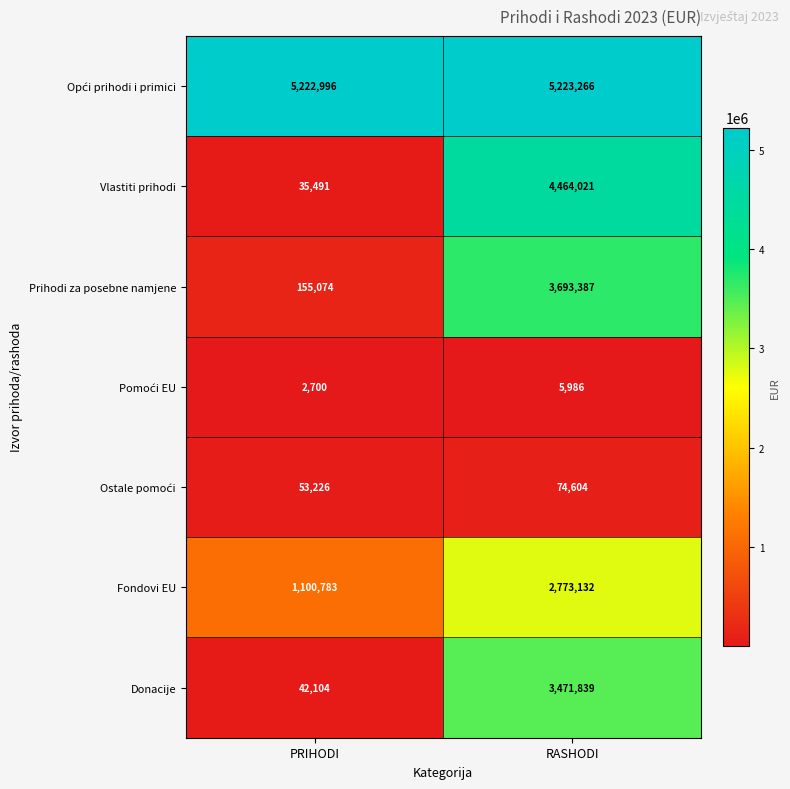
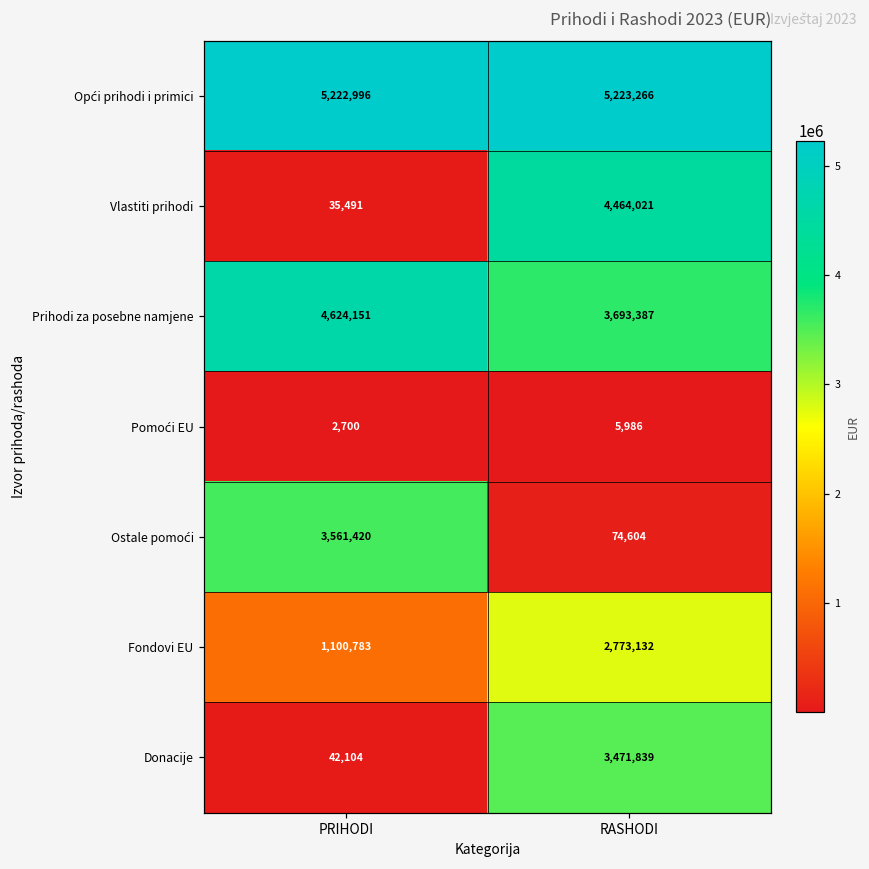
Prihodi za posebne namjene, PRIHODI: 155,074 -> 4,624,151
Ostale pomoći, PRIHODI: 53,226 -> 3,561,420
